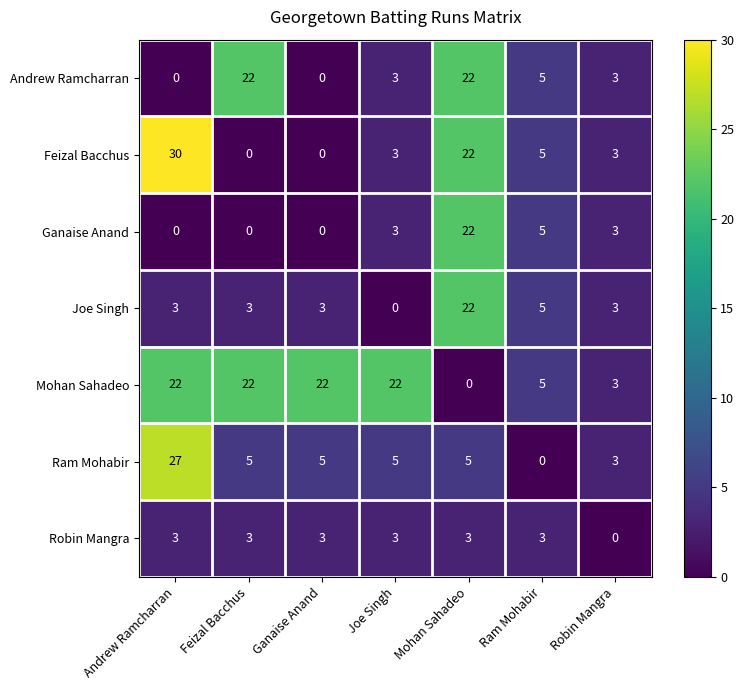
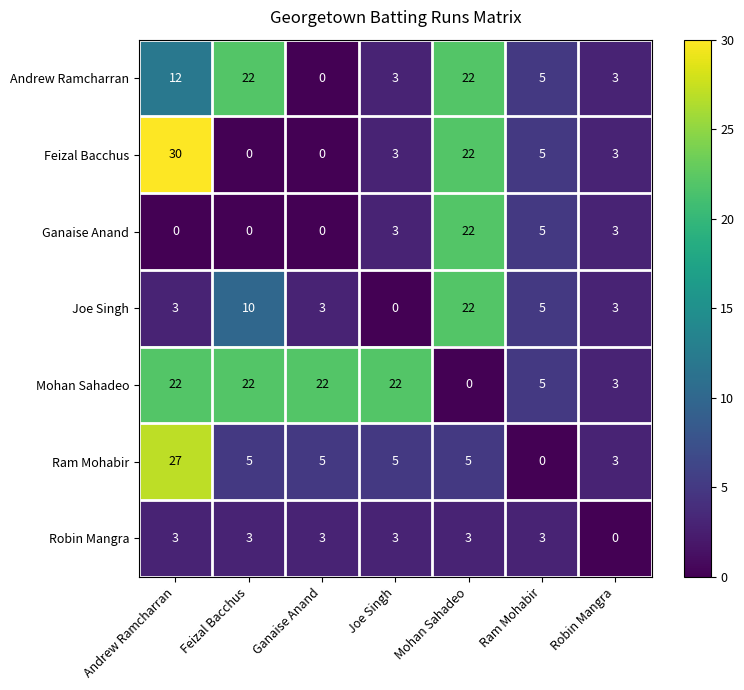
Andrew Ramcharran, Andrew Ramcharran: 0 -> 12
Joe Singh, Feizal Bacchus: 3 -> 10
